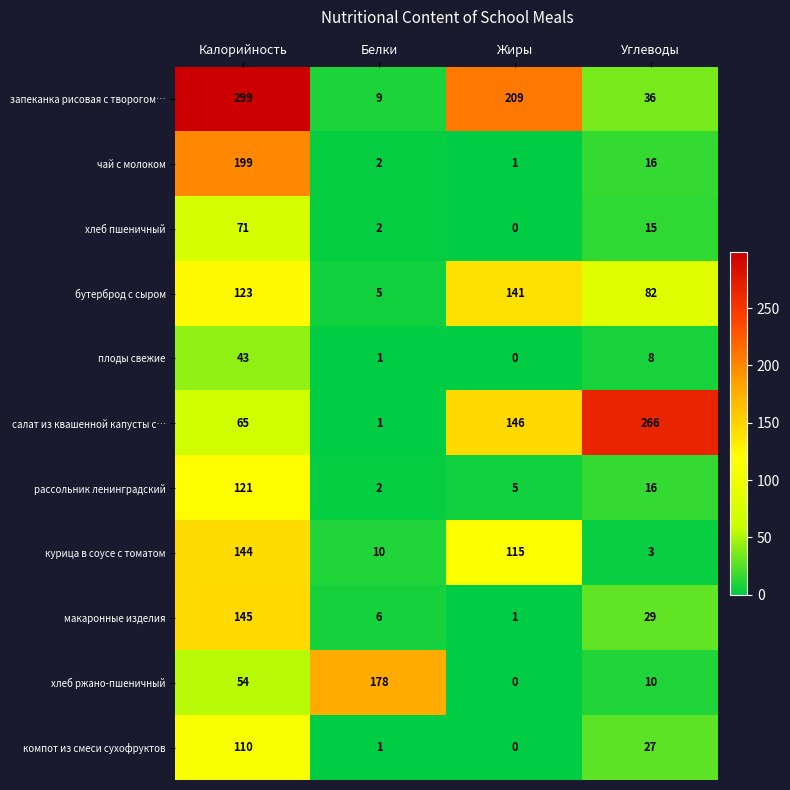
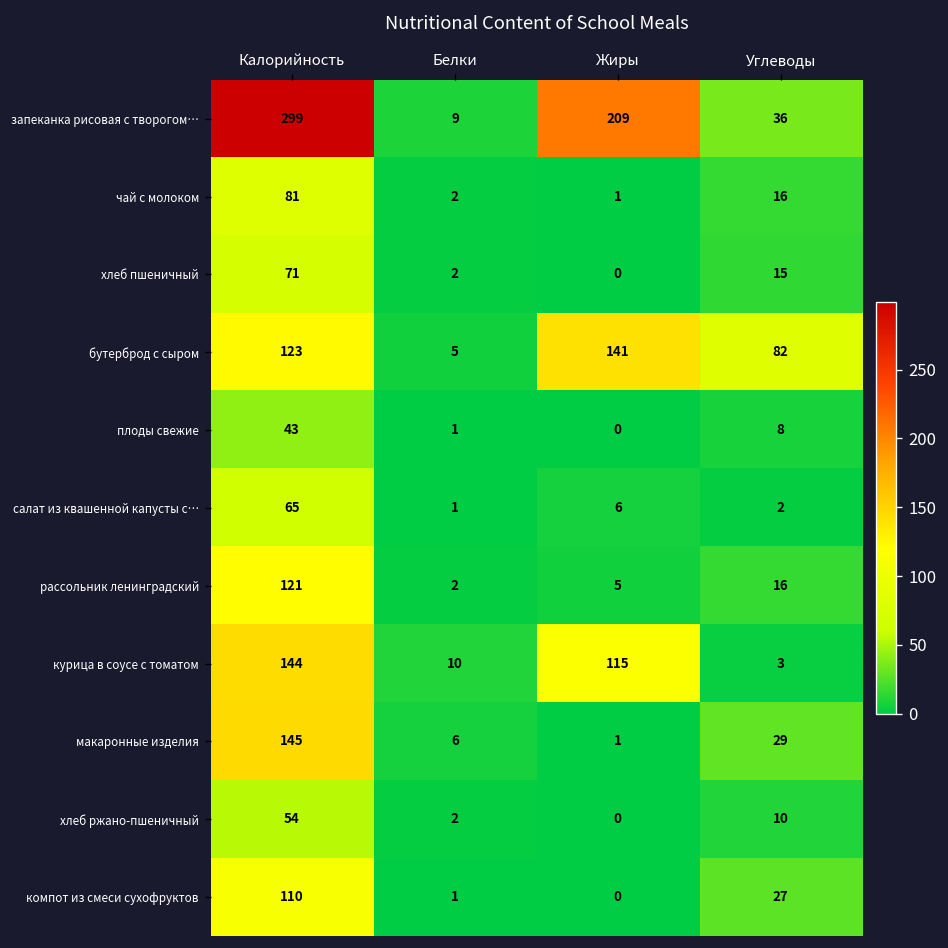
чай с молоком, Калорийность: 199 -> 81
салат из квашенной капусты с…, Жиры: 146 -> 6
салат из квашенной капусты с…, Углеводы: 266 -> 2
хлеб ржано-пшеничный, Белки: 178 -> 2
